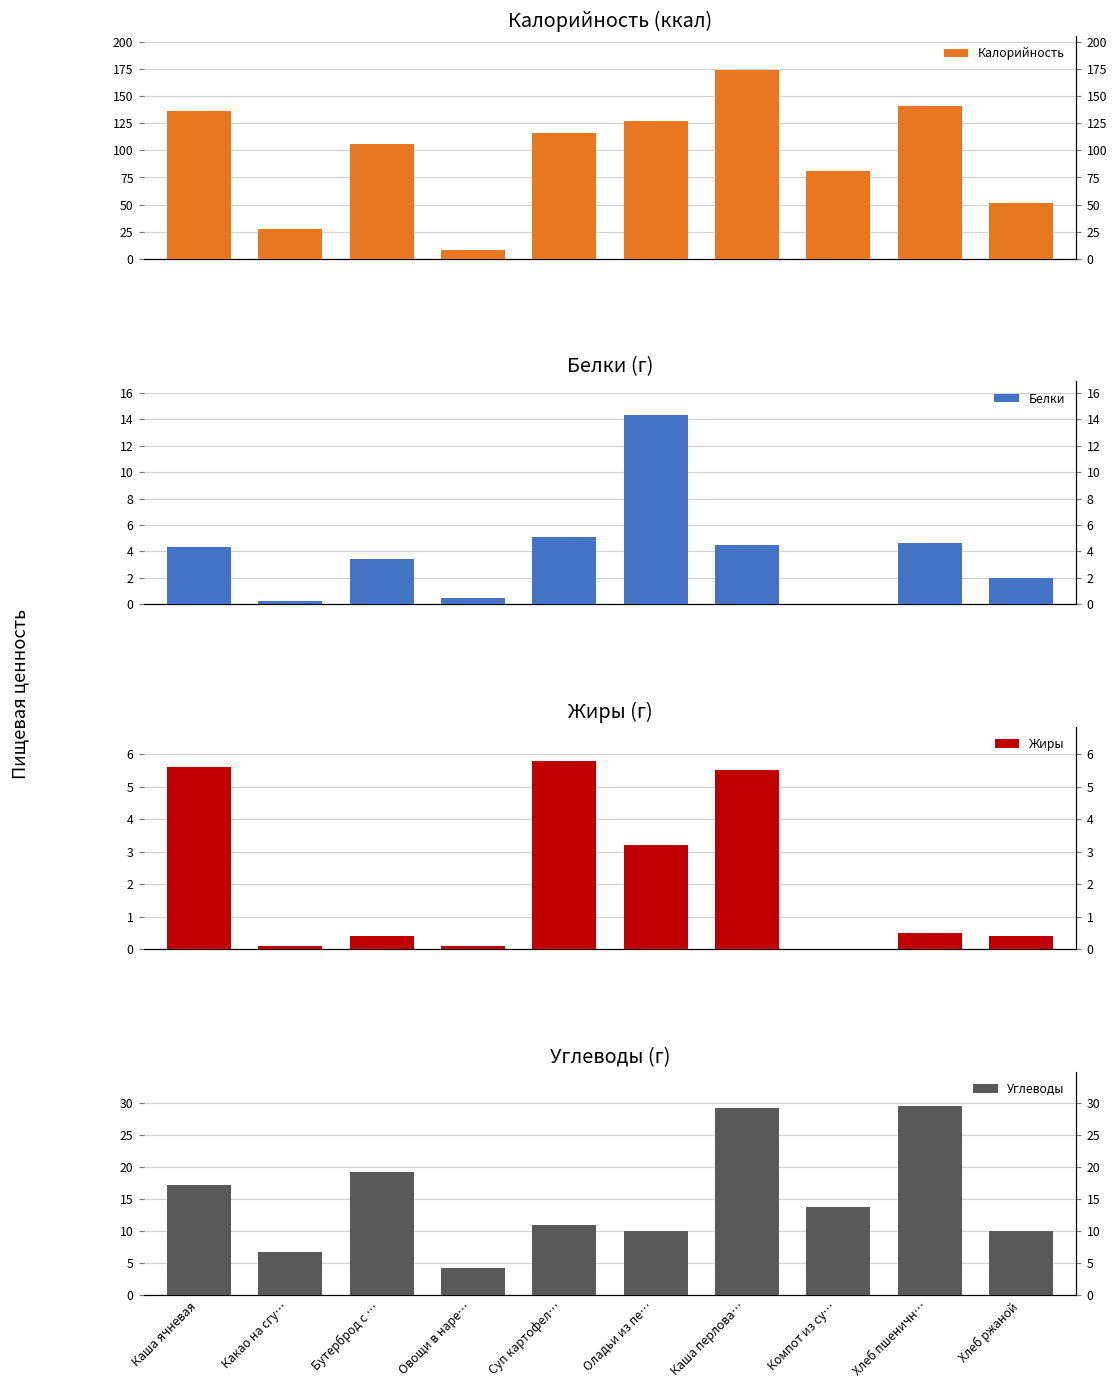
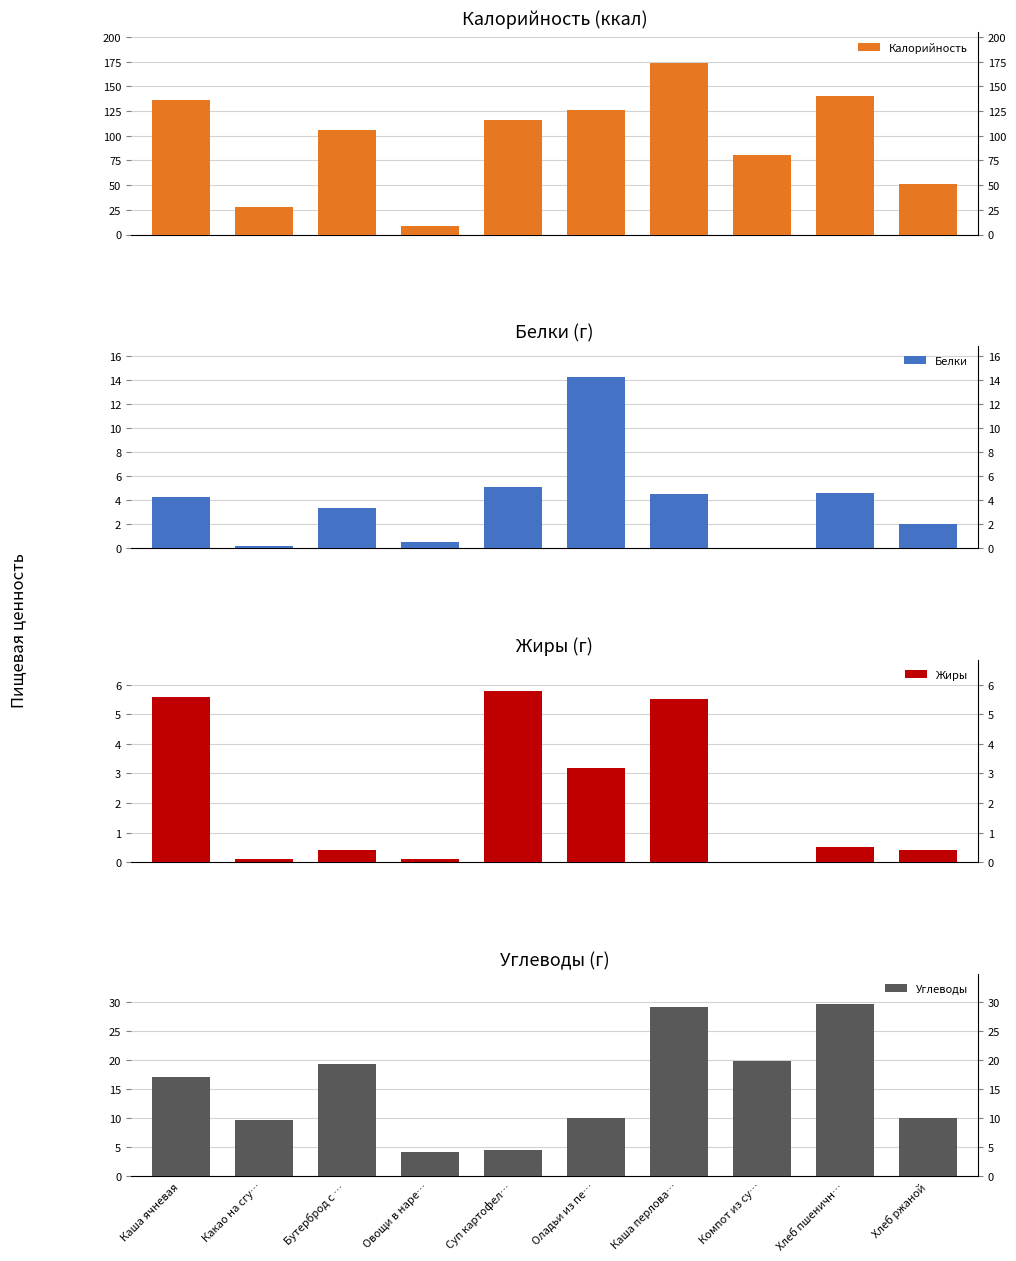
Углеводы (г), Какао на сгу…: 7 -> 10
Углеводы (г), Суп картофел…: 11 -> 5
Углеводы (г), Компот из су…: 14 -> 20
